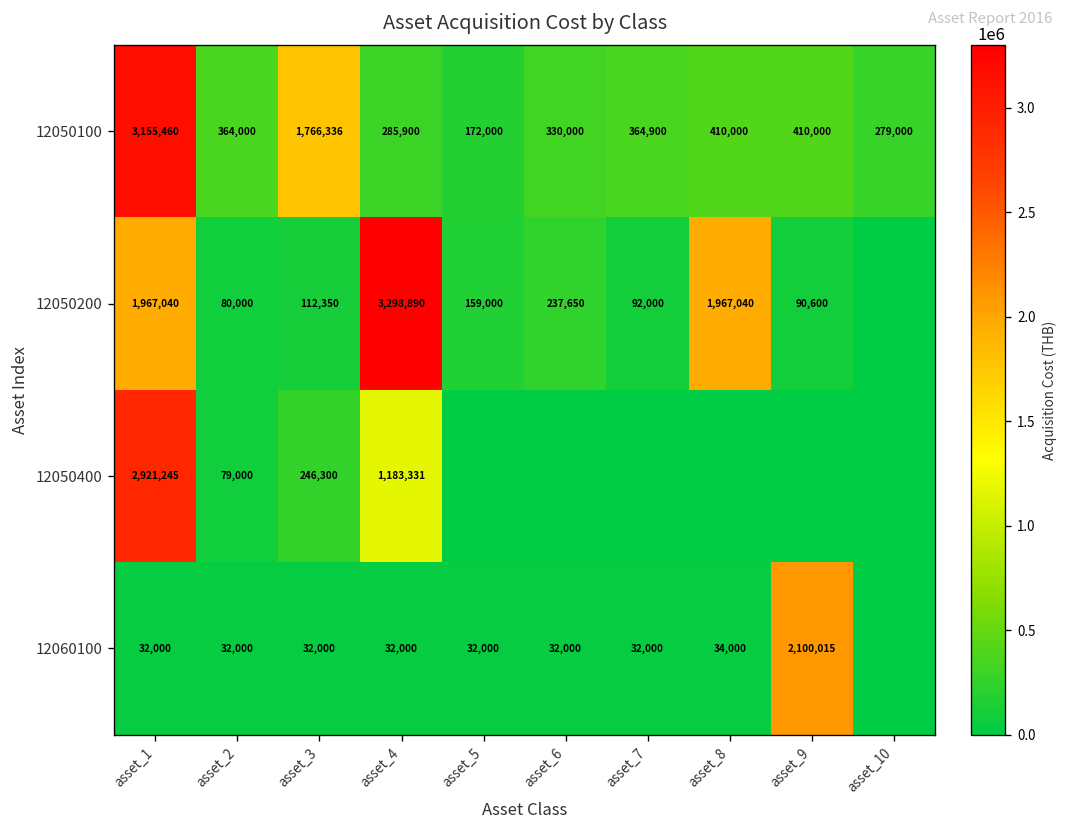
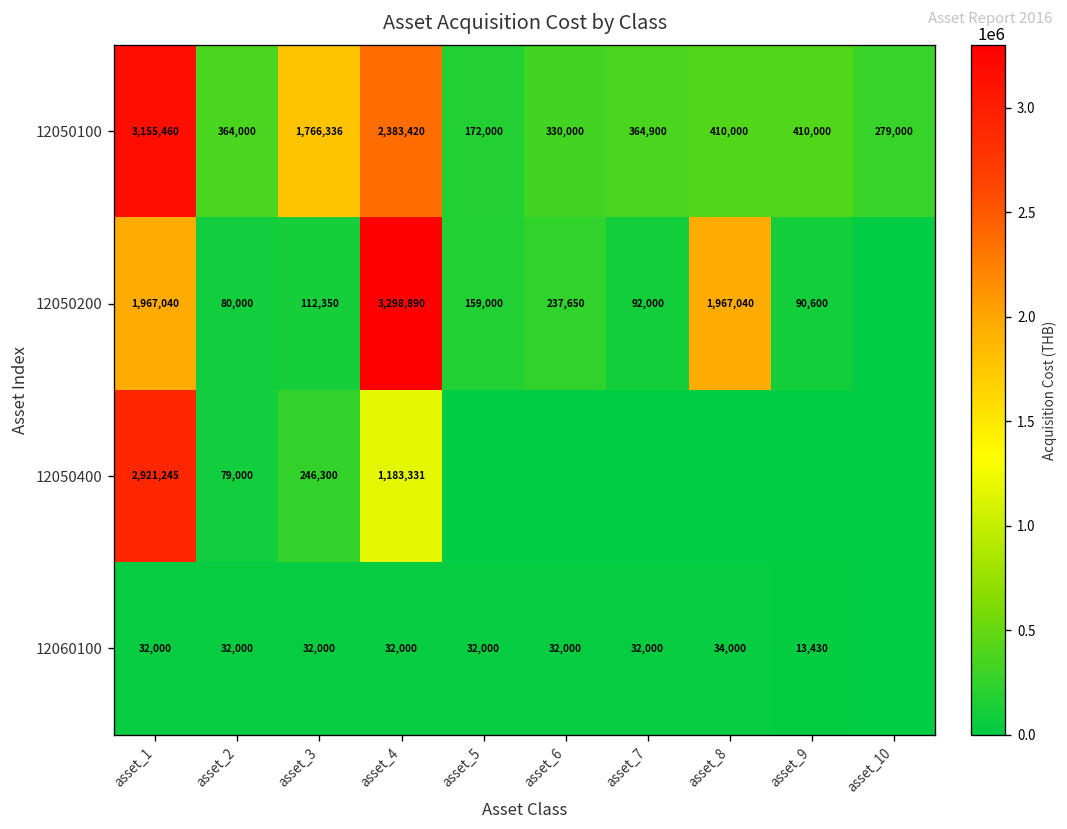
12050100, asset_4: 285,900 -> 2,383,420
12060100, asset_9: 2,100,015 -> 13,430
